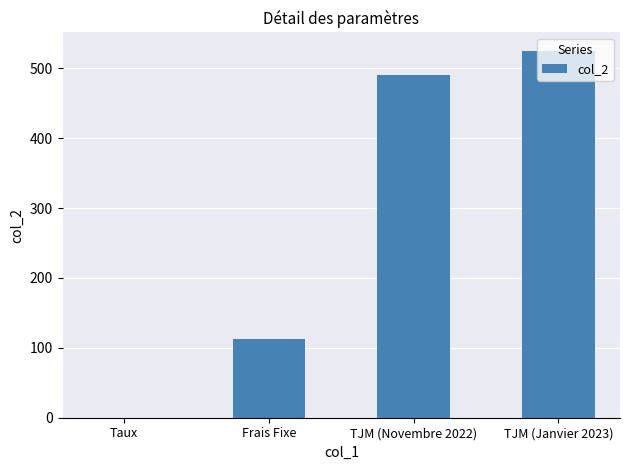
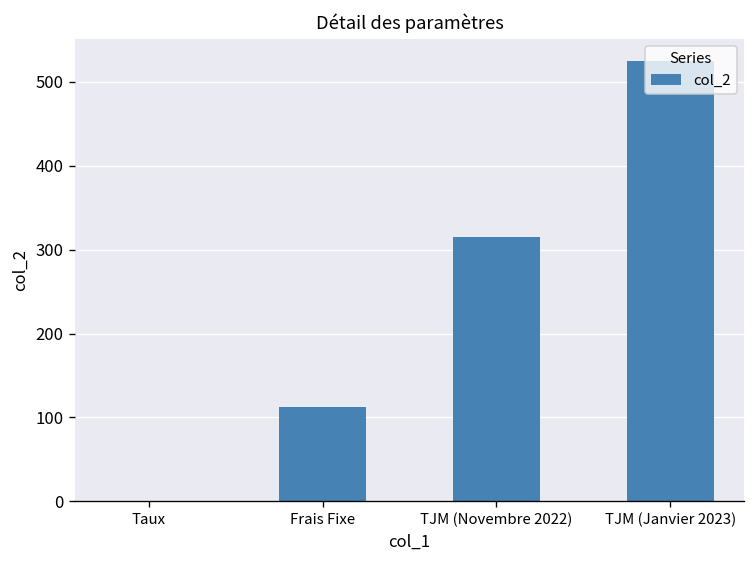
TJM (Novembre 2022): 490 -> 320
